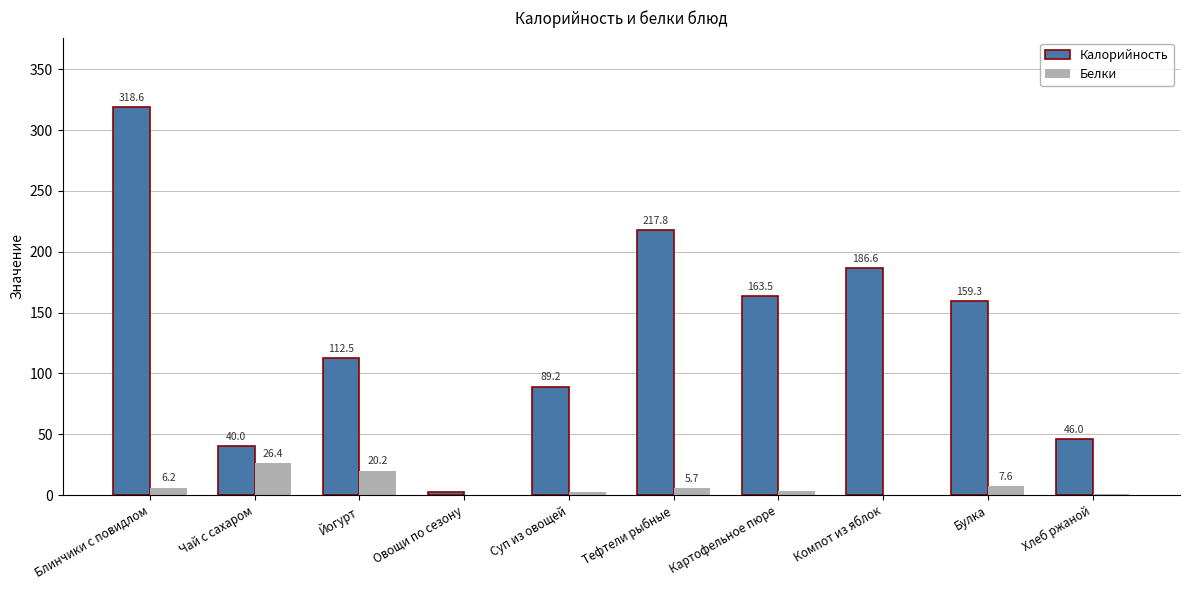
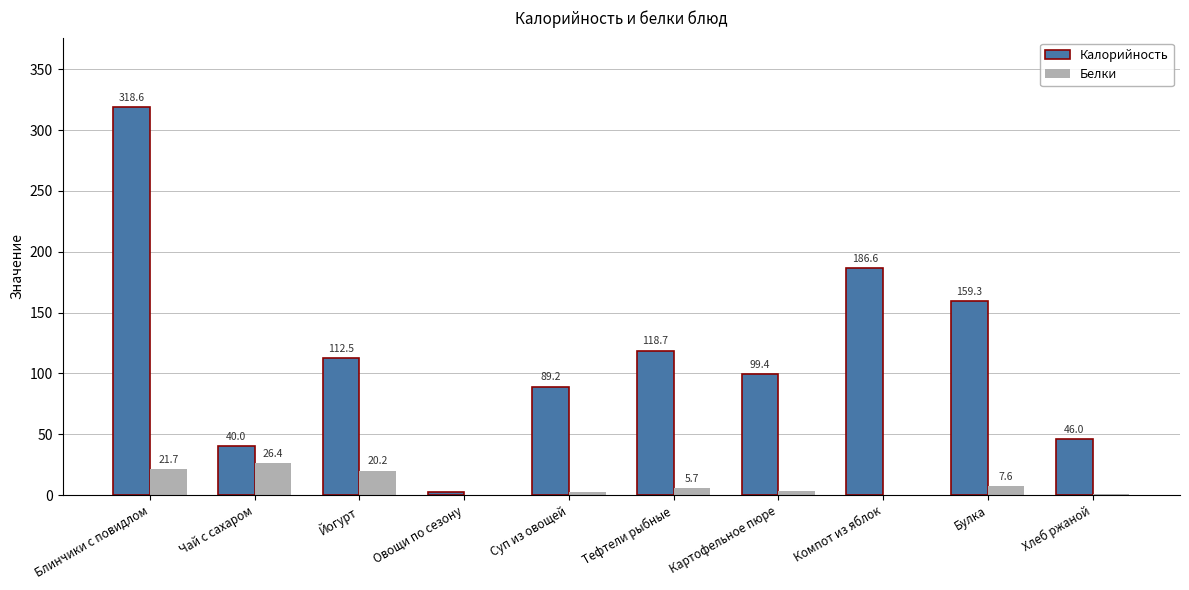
Белки, Блинчики с повидлом: 6.2 -> 21.7
Калорийность, Тефтели рыбные: 217.8 -> 118.7
Калорийность, Картофельное пюре: 163.5 -> 99.4
